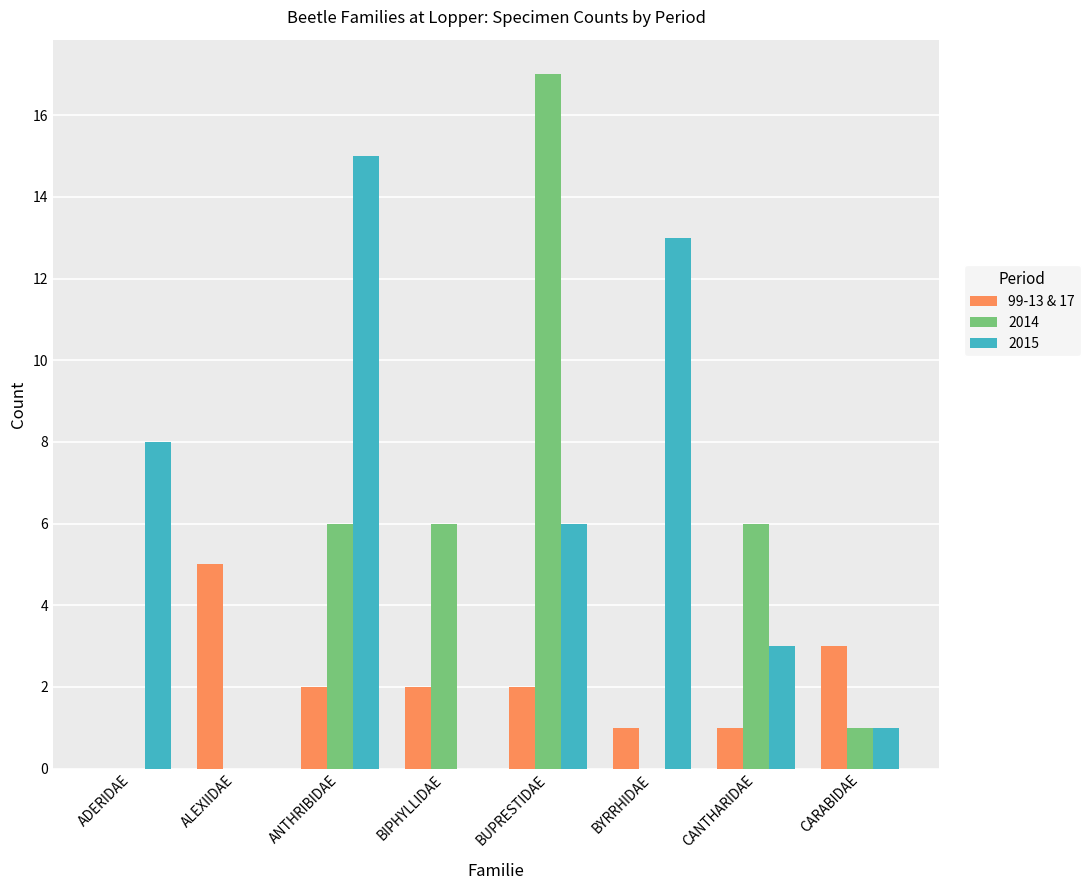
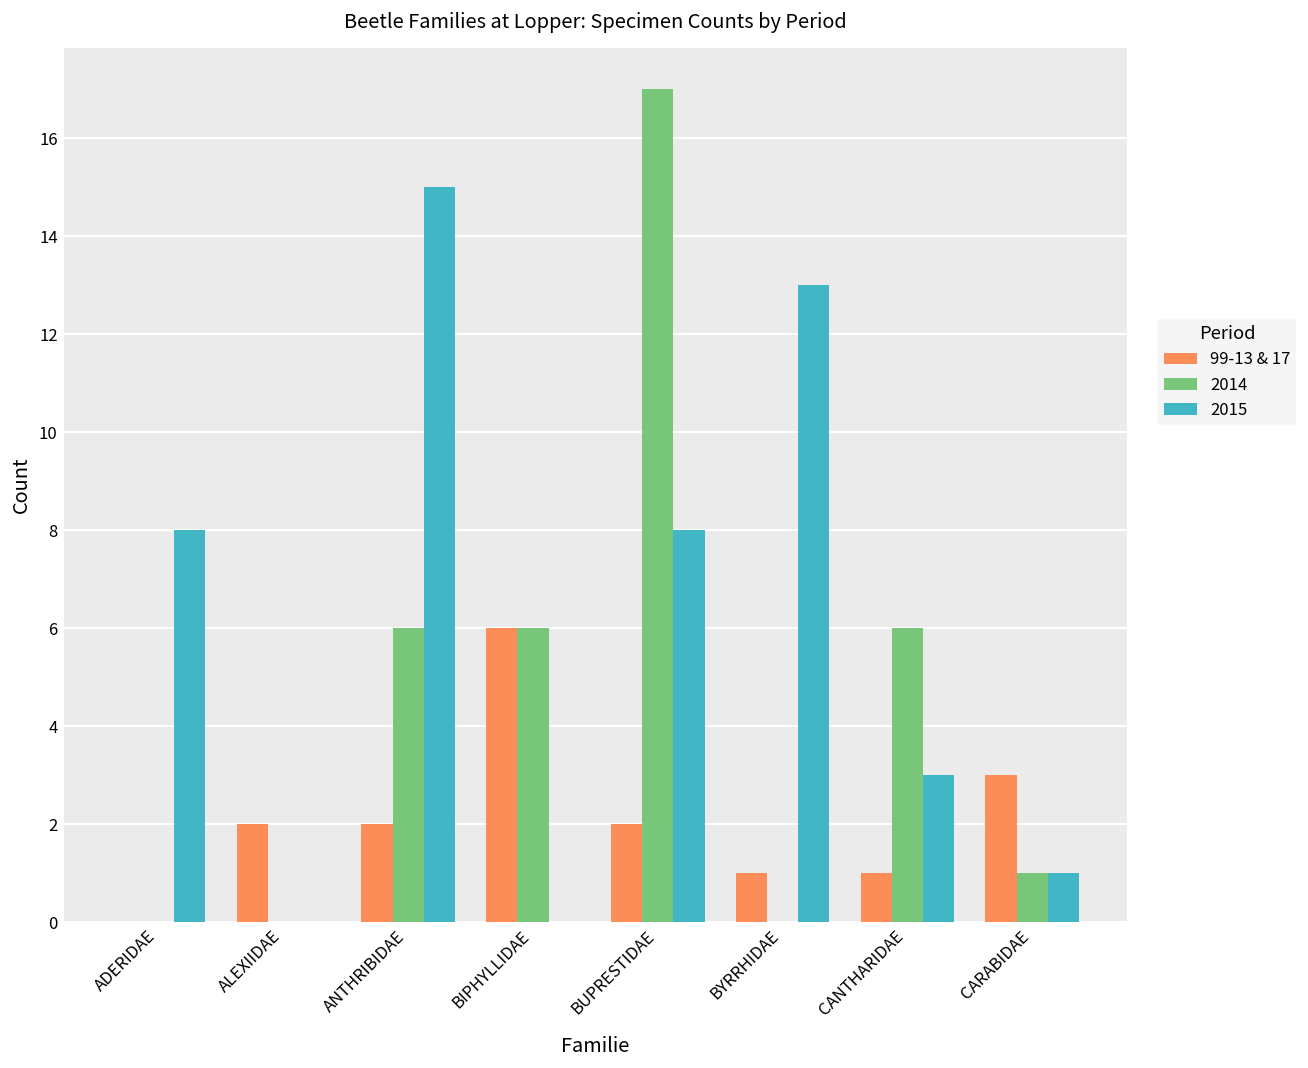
99-13 & 17, ALEXIIDAE: 5 -> 2
99-13 & 17, BIPHYLLIDAE: 2 -> 6
2015, BUPRESTIDAE: 6 -> 8
